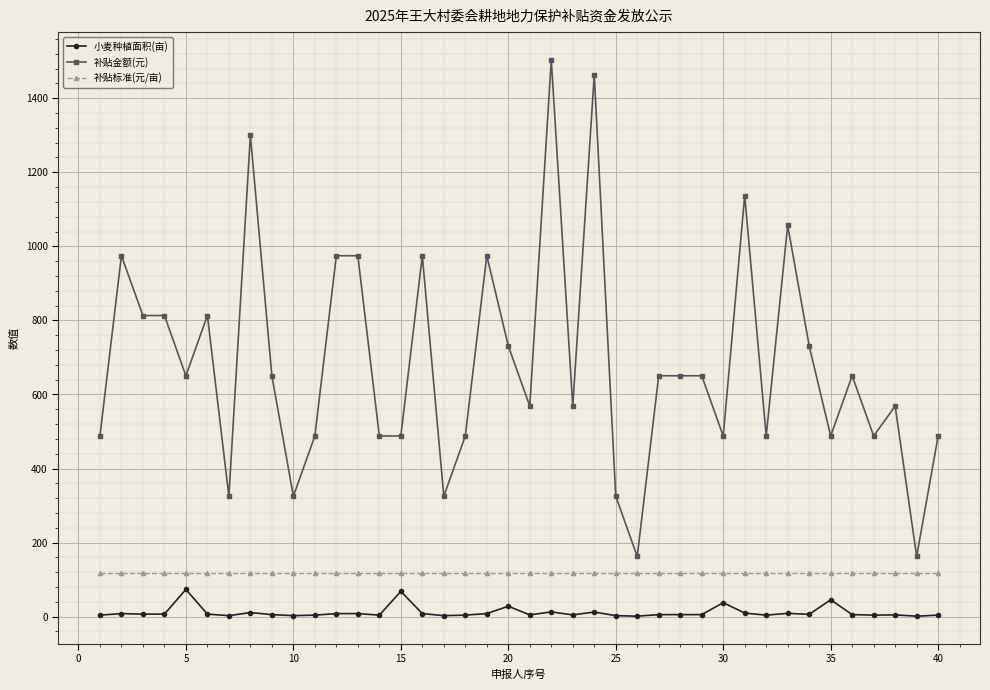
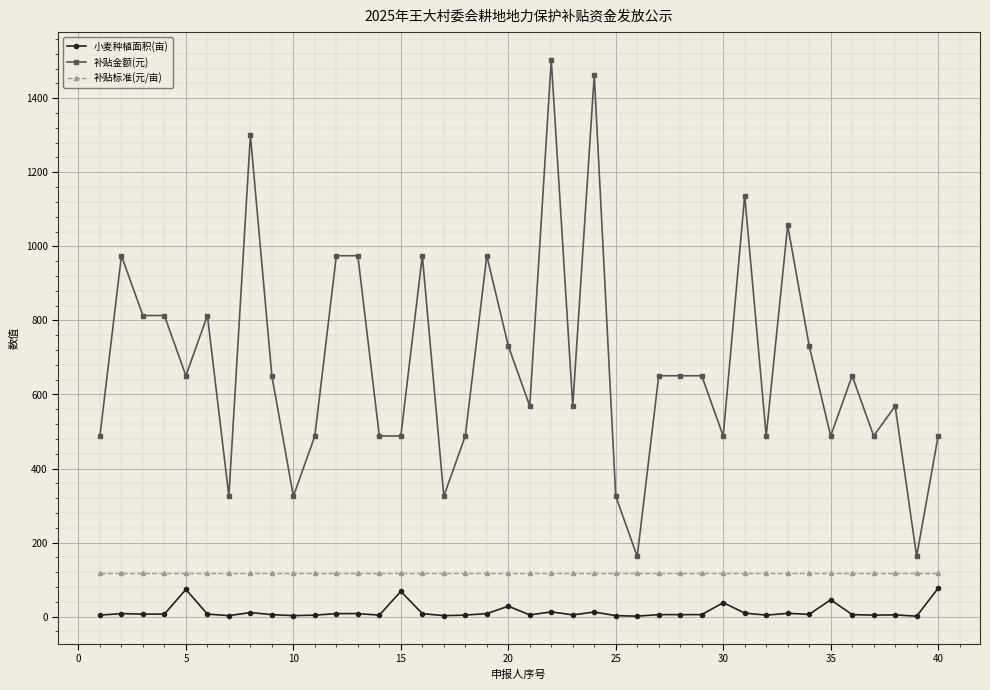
小麦种植面积(亩), 40: 0 -> 80
